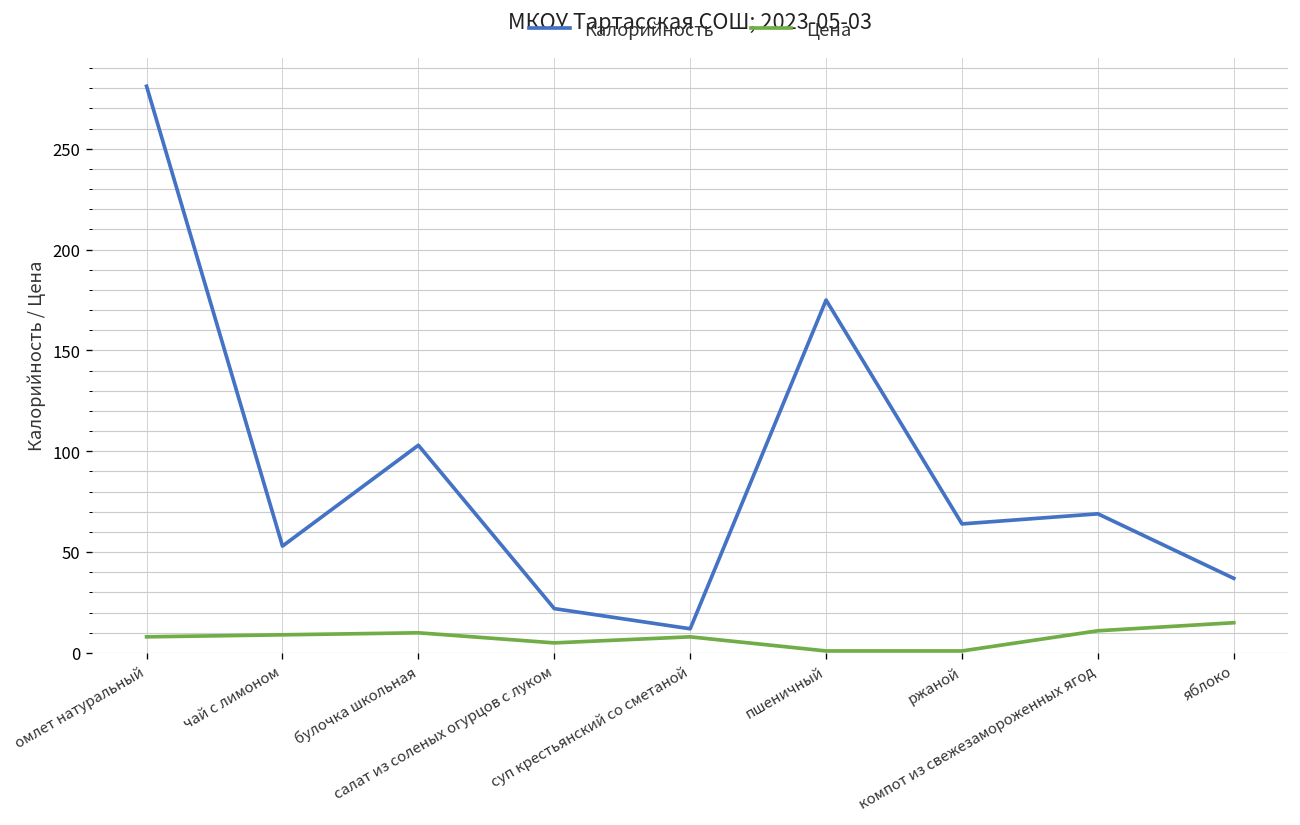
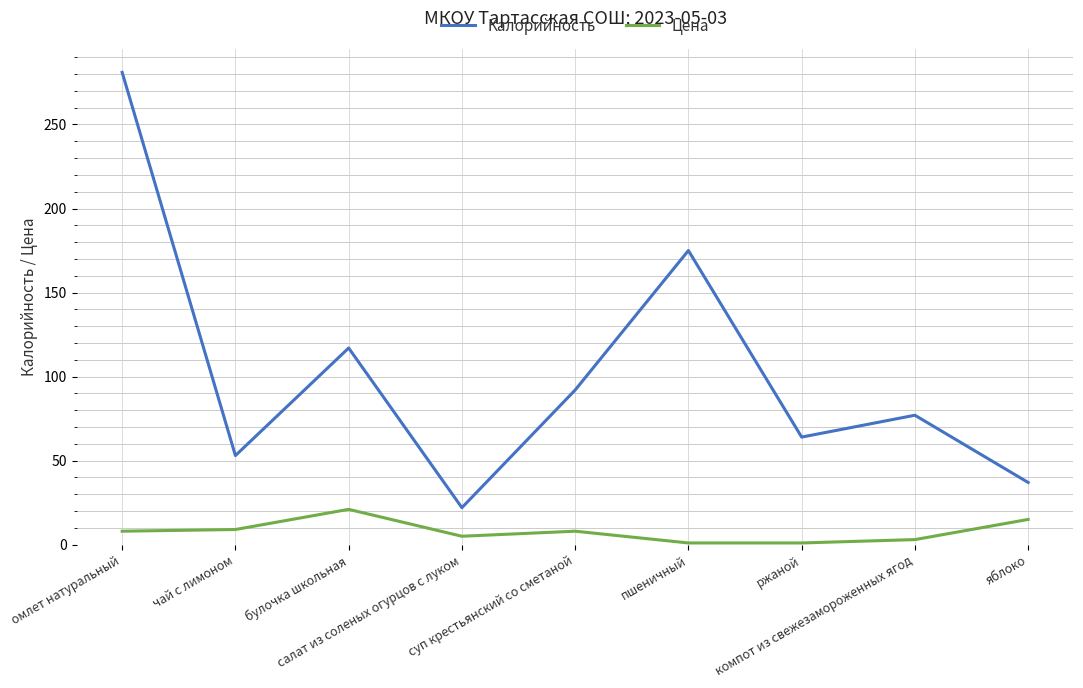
Калорийность, булочка школьная: 103 -> 117
Цена, булочка школьная: 10 -> 21
Калорийность, суп крестьянский со сметаной: 12 -> 92
Калорийность, компот из свежезамороженных ягод: 69 -> 77
Цена, компот из свежезамороженных ягод: 11 -> 3
